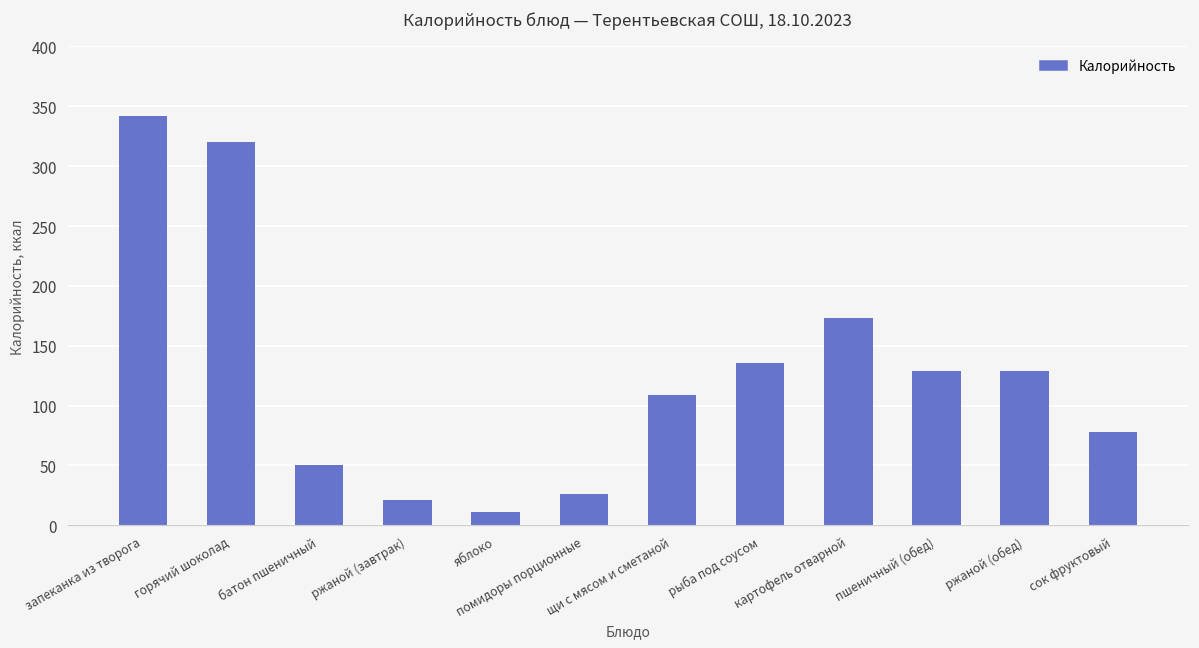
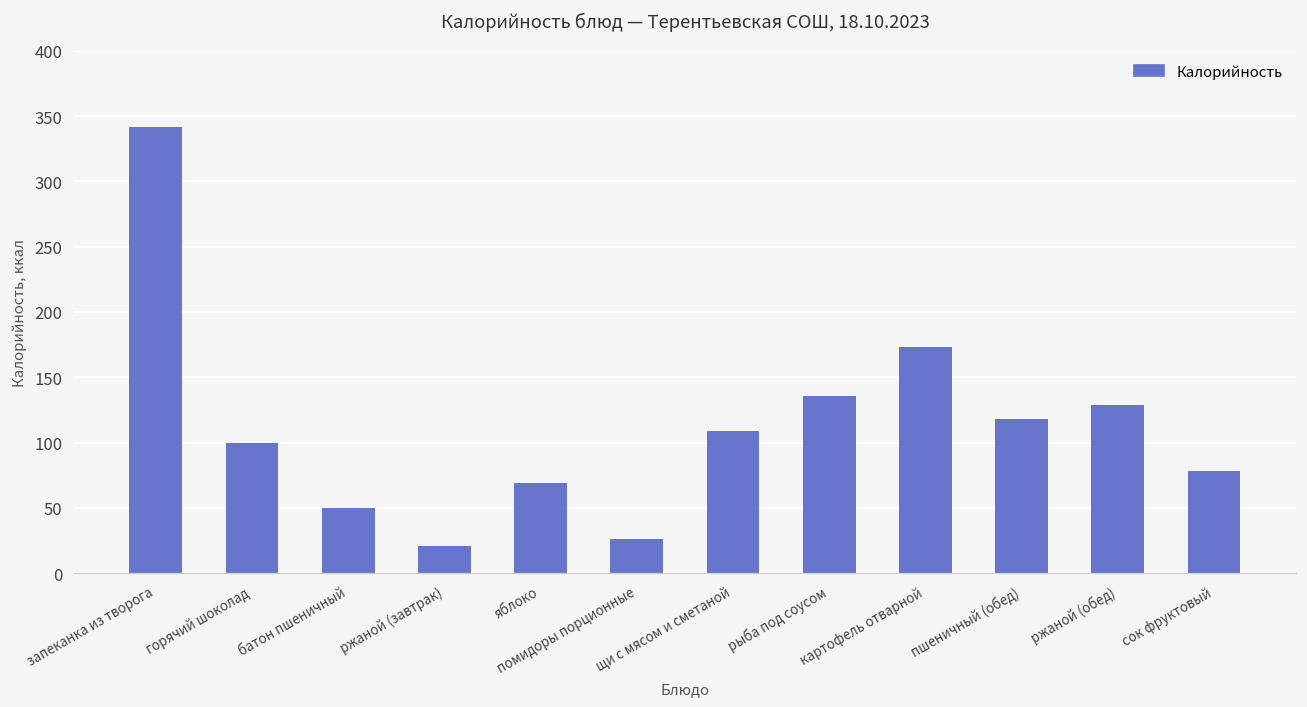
горячий шоколад: 320 -> 100
яблоко: 11 -> 69
пшеничный (обед): 129 -> 118
